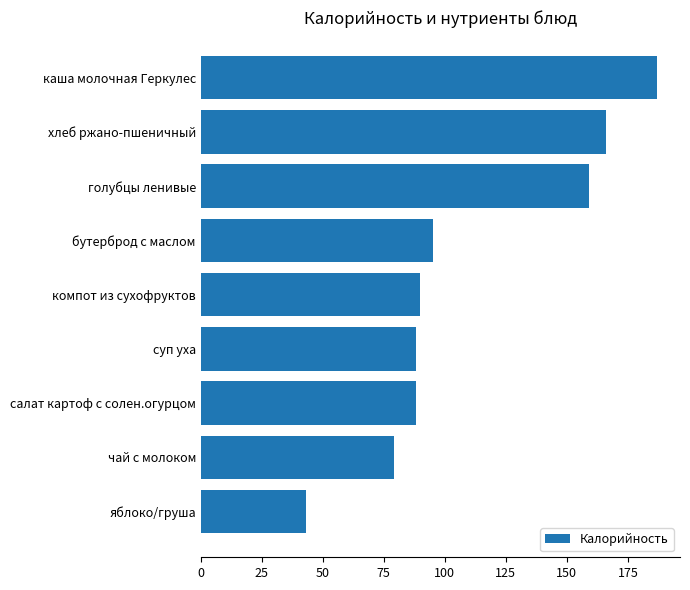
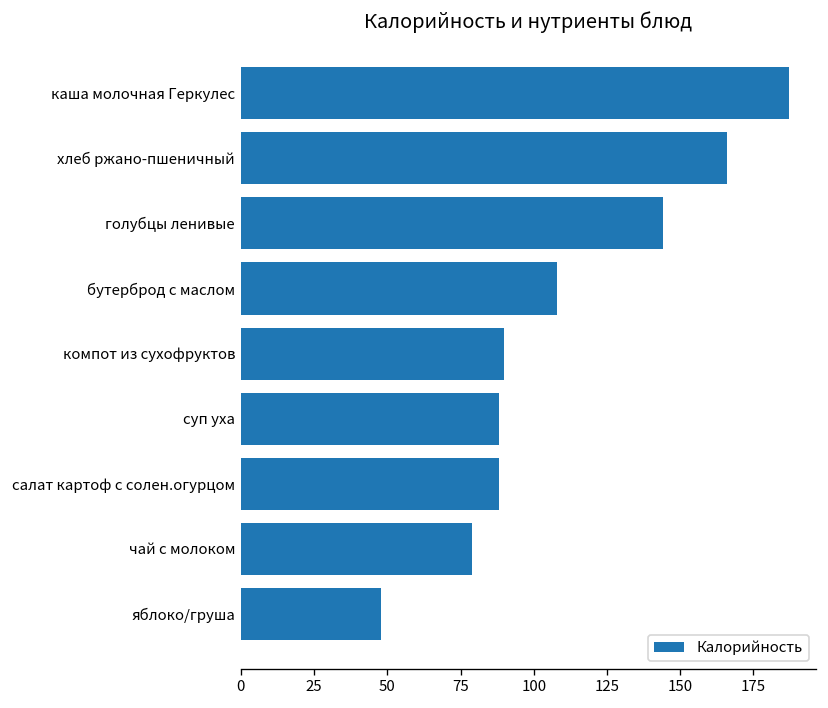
голубцы ленивые: 159 -> 144
бутерброд с маслом: 95 -> 108
яблоко/груша: 43 -> 48
